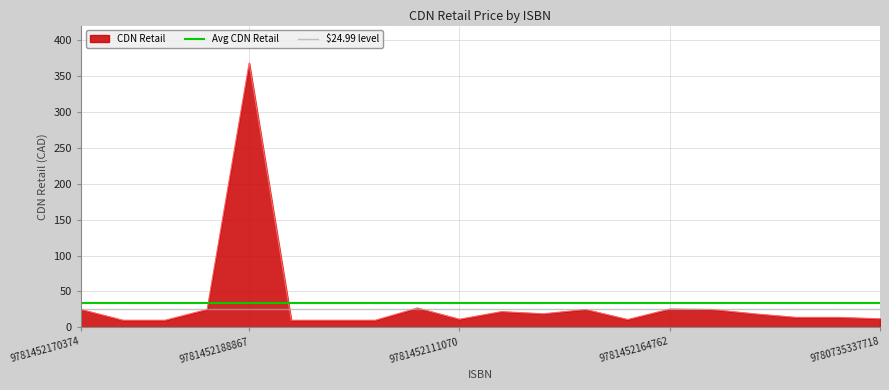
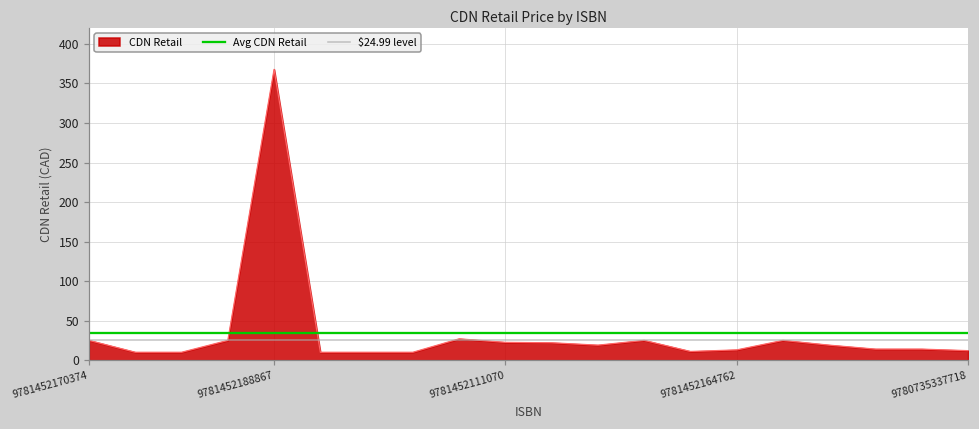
9781452111070: 10 -> 20
9781452164762: 30 -> 10
